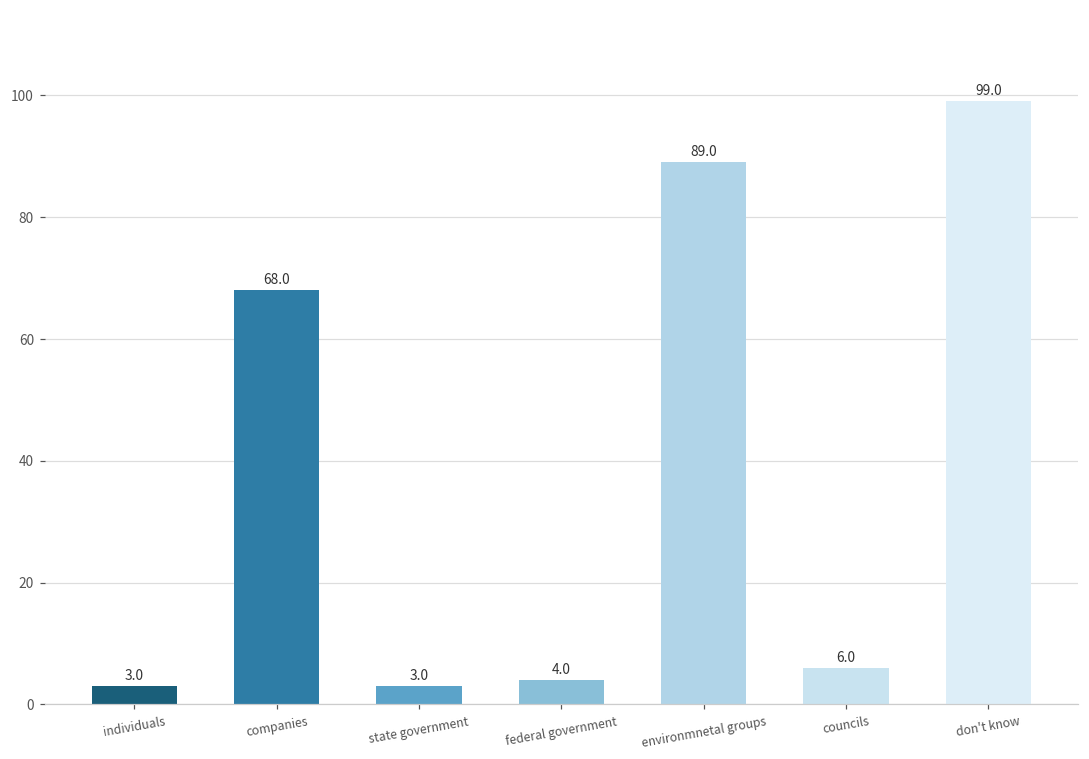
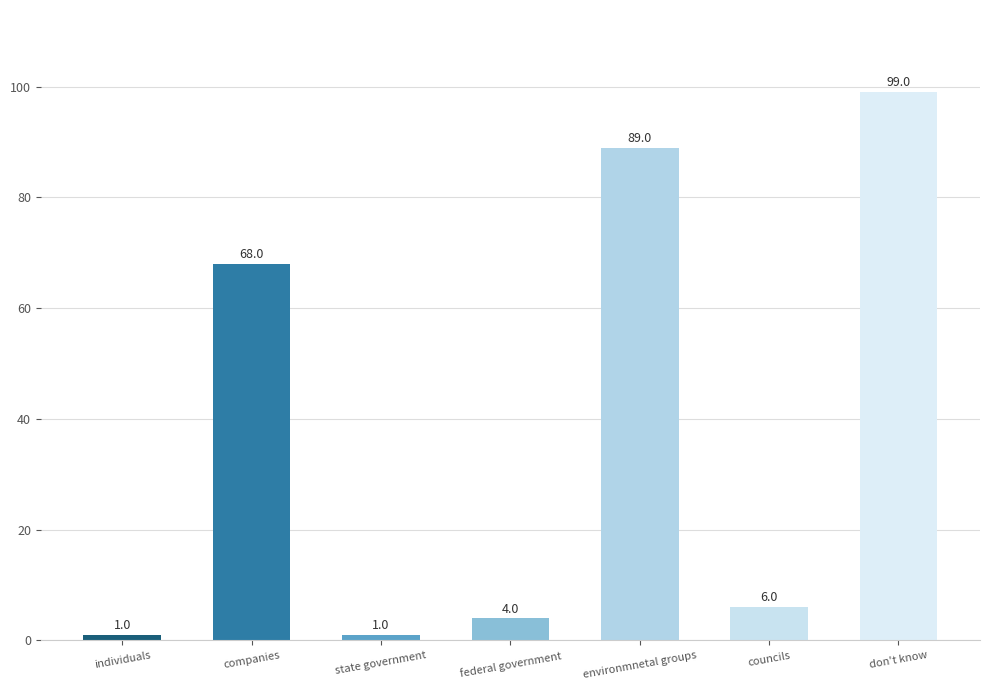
individuals: 3.0 -> 1.0
state government: 3.0 -> 1.0
